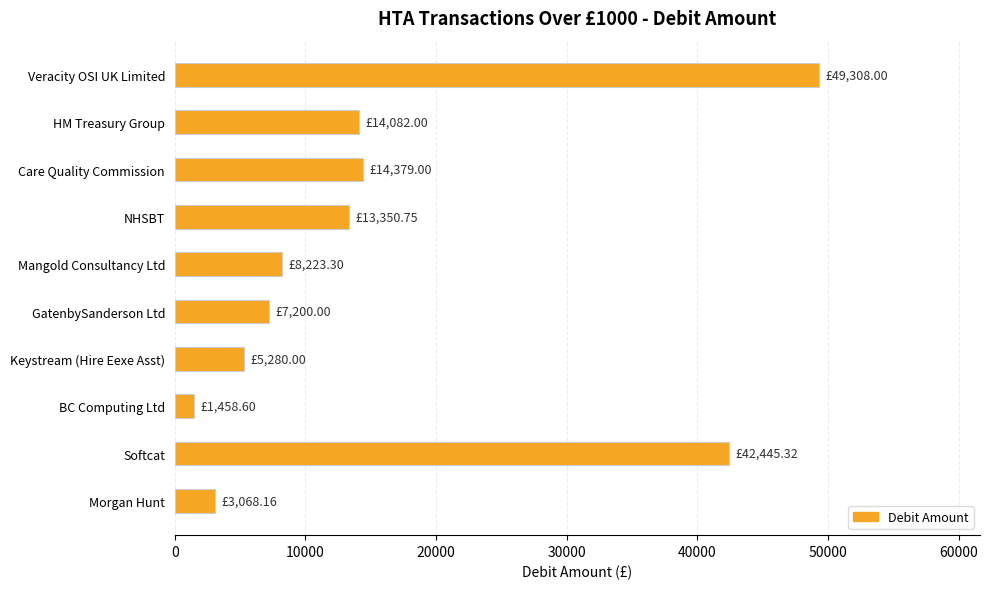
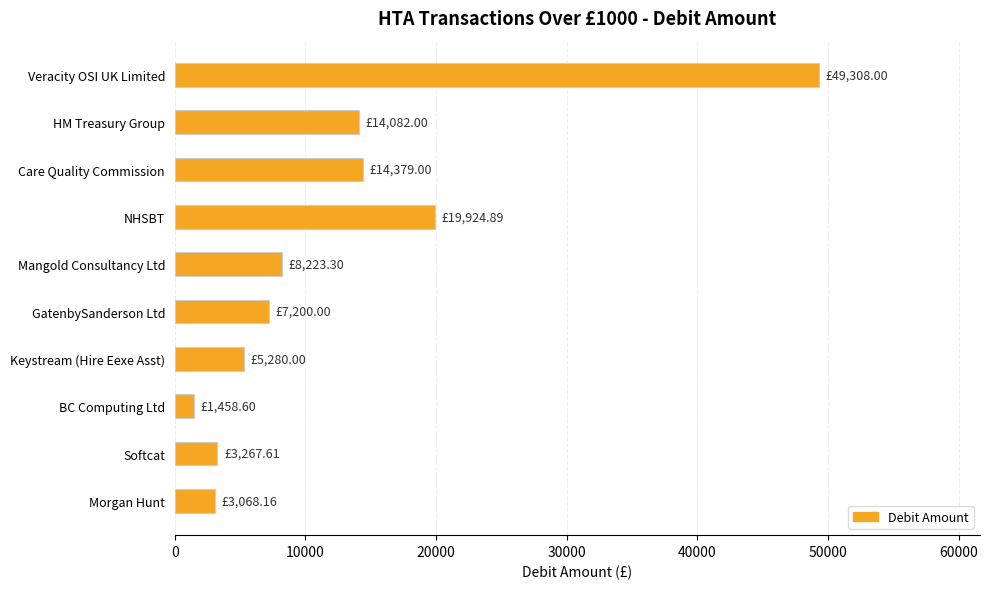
NHSBT: £13,350.75 -> £19,924.89
Softcat: £42,445.32 -> £3,267.61
